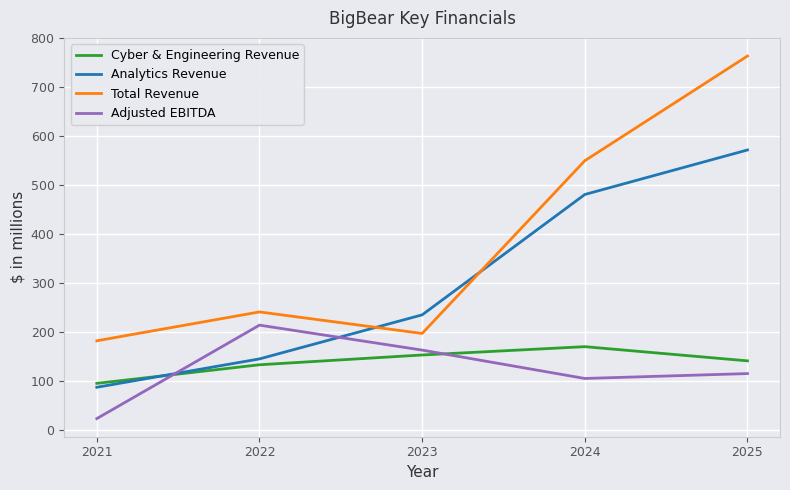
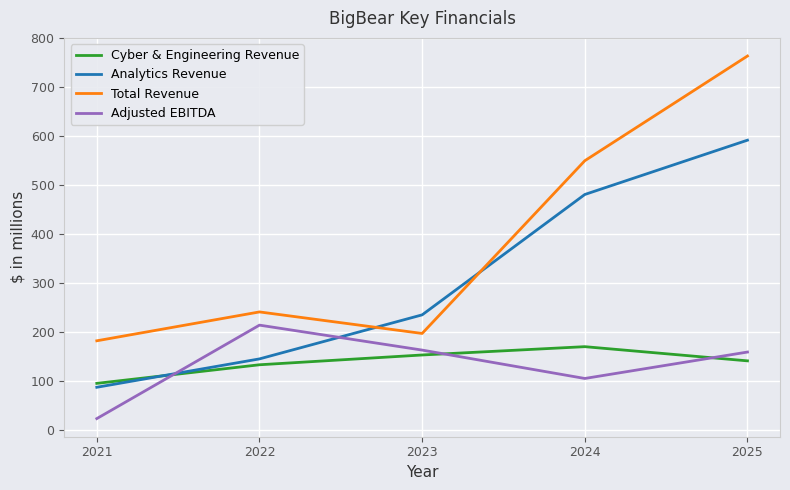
Analytics Revenue, 2025: 570 -> 590
Adjusted EBITDA, 2025: 120 -> 160
